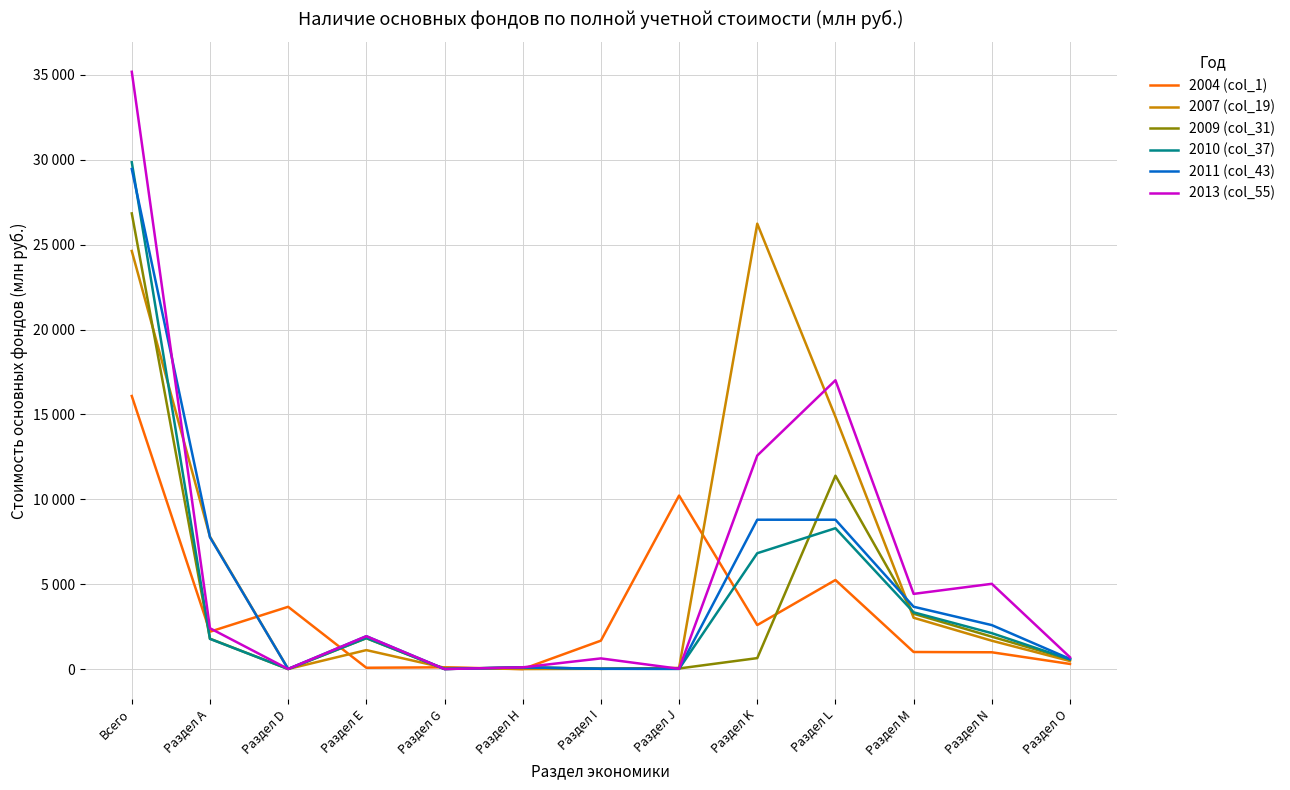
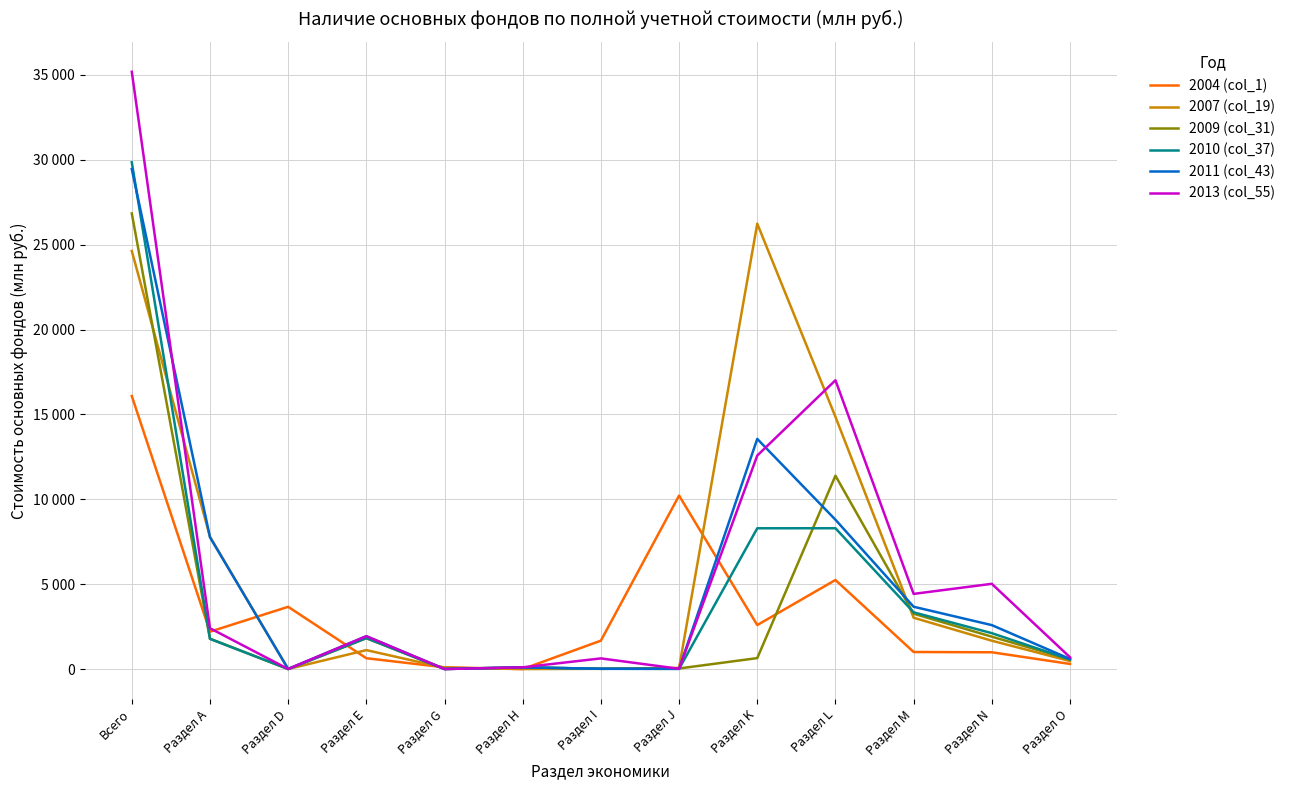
2004 (col_1), Раздел Е: 100 -> 600
2010 (col_37), Раздел K: 6800 -> 8300
2011 (col_43), Раздел K: 8800 -> 13600
